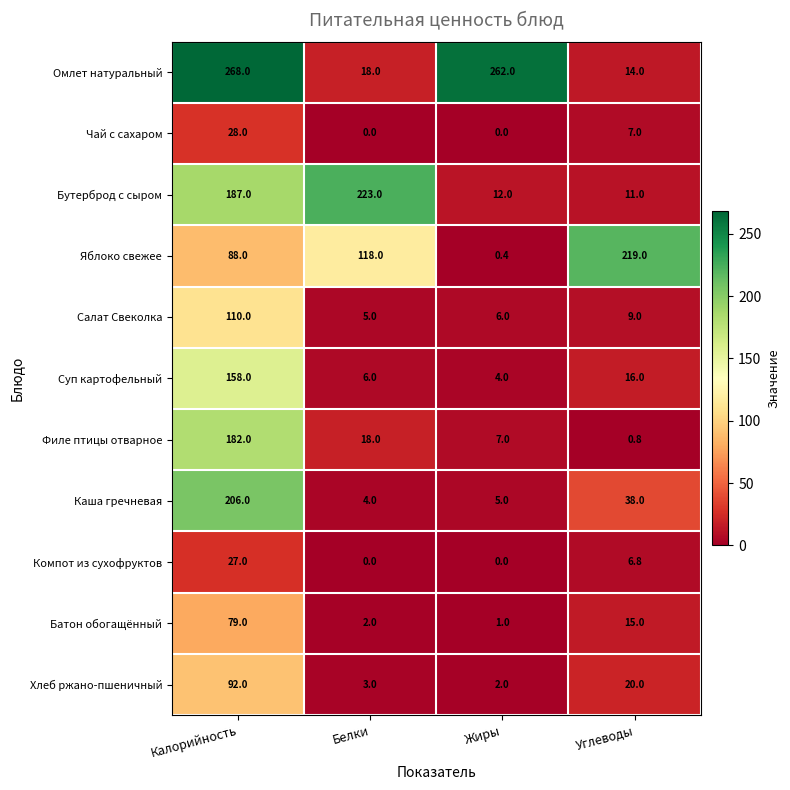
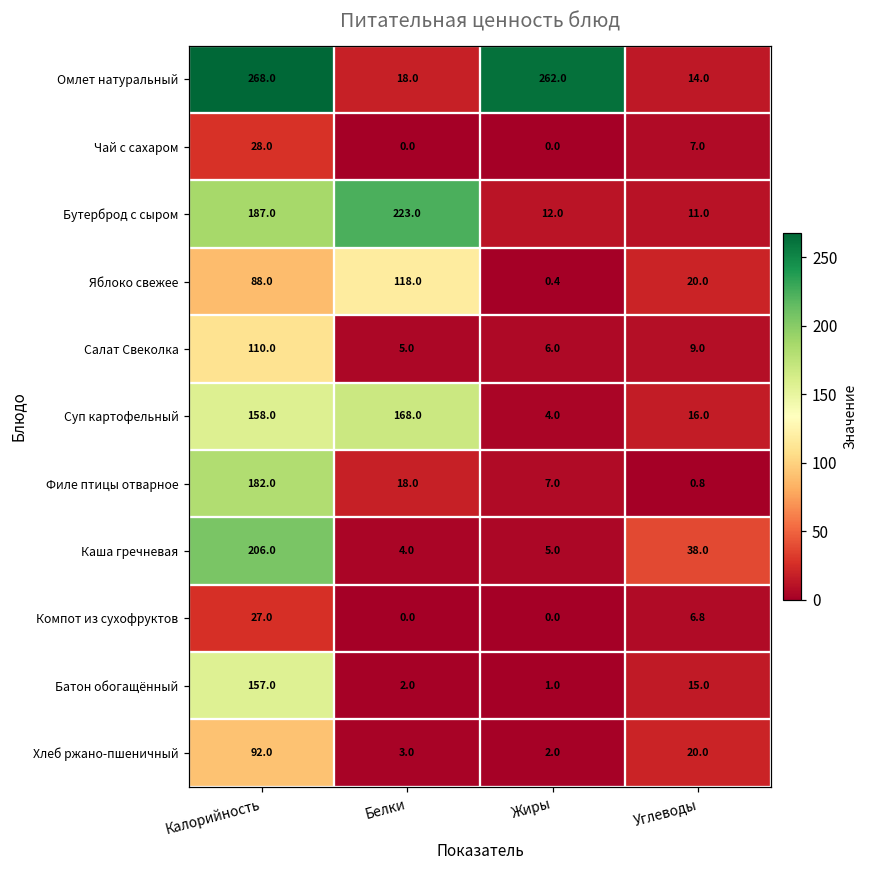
Яблоко свежее, Углеводы: 219.0 -> 20.0
Суп картофельный, Белки: 6.0 -> 168.0
Батон обогащённый, Калорийность: 79.0 -> 157.0
